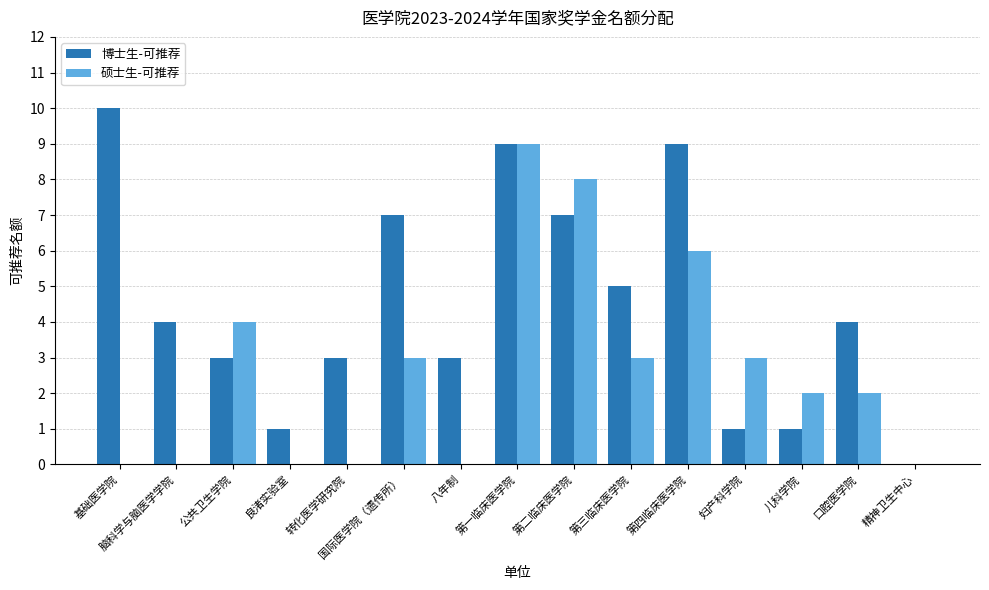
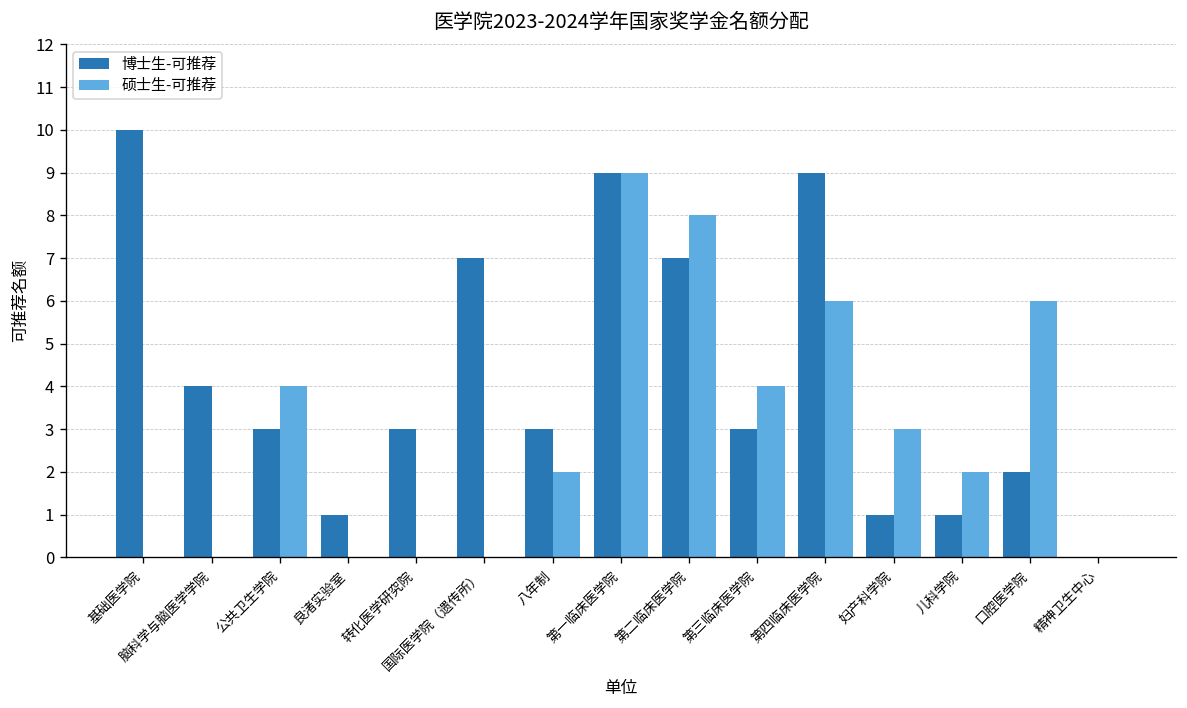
硕士生-可推荐, 国际医学院（遗传所）: 3 -> 0
硕士生-可推荐, 八年制: 0 -> 2
博士生-可推荐, 第三临床医学院: 5 -> 3
硕士生-可推荐, 第三临床医学院: 3 -> 4
博士生-可推荐, 口腔医学院: 4 -> 2
硕士生-可推荐, 口腔医学院: 2 -> 6
